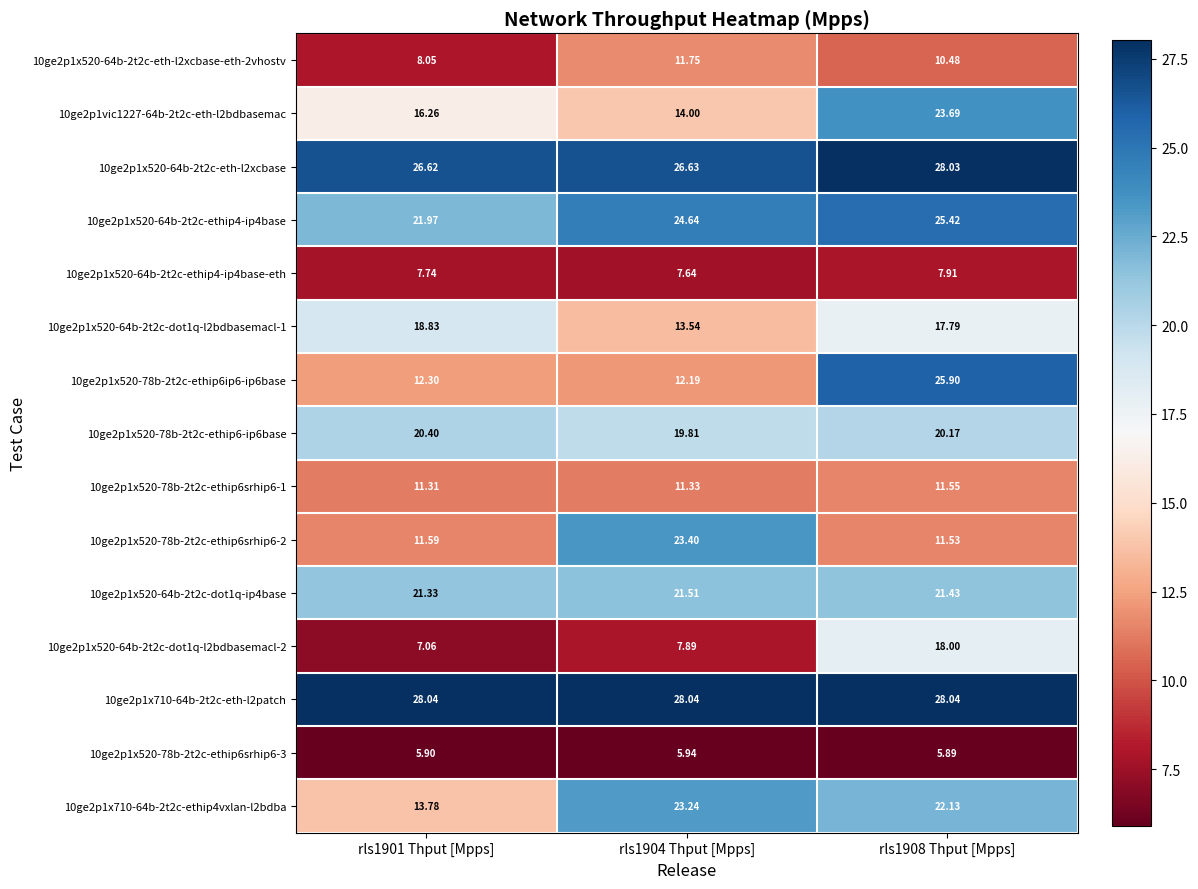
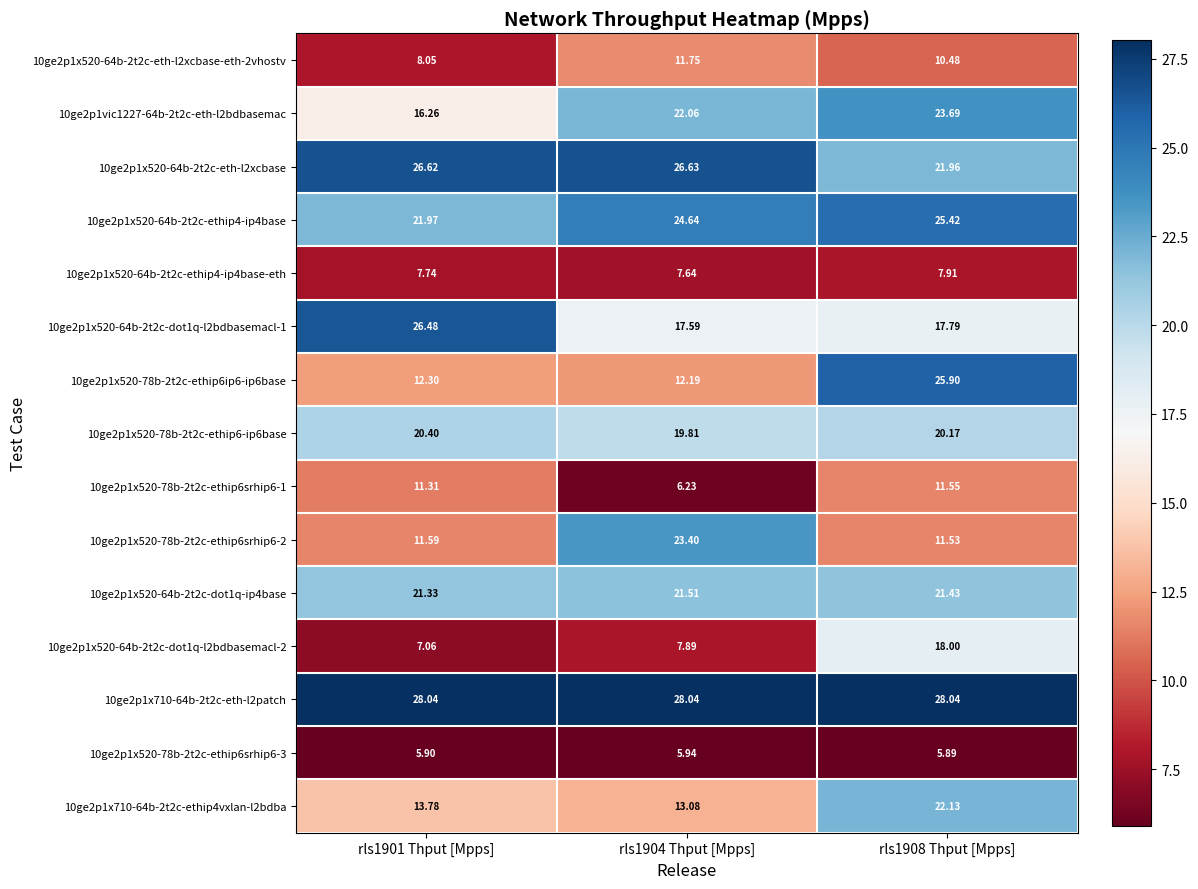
10ge2p1vic1227-64b-2t2c-eth-l2bdbasemac, rls1904 Thput [Mpps]: 14.00 -> 22.06
10ge2p1x520-64b-2t2c-eth-l2xcbase, rls1908 Thput [Mpps]: 28.03 -> 21.96
10ge2p1x520-64b-2t2c-dot1q-l2bdbasemacl-1, rls1901 Thput [Mpps]: 18.83 -> 26.48
10ge2p1x520-64b-2t2c-dot1q-l2bdbasemacl-1, rls1904 Thput [Mpps]: 13.54 -> 17.59
10ge2p1x520-78b-2t2c-ethip6srhip6-1, rls1904 Thput [Mpps]: 11.33 -> 6.23
10ge2p1x710-64b-2t2c-ethip4vxlan-l2bdba, rls1904 Thput [Mpps]: 23.24 -> 13.08
